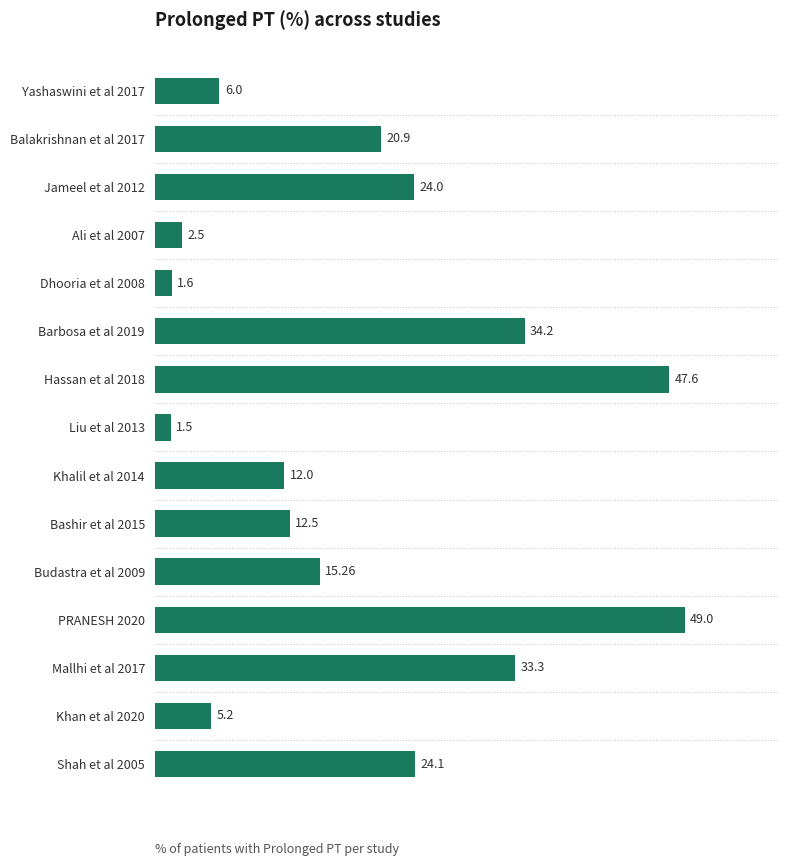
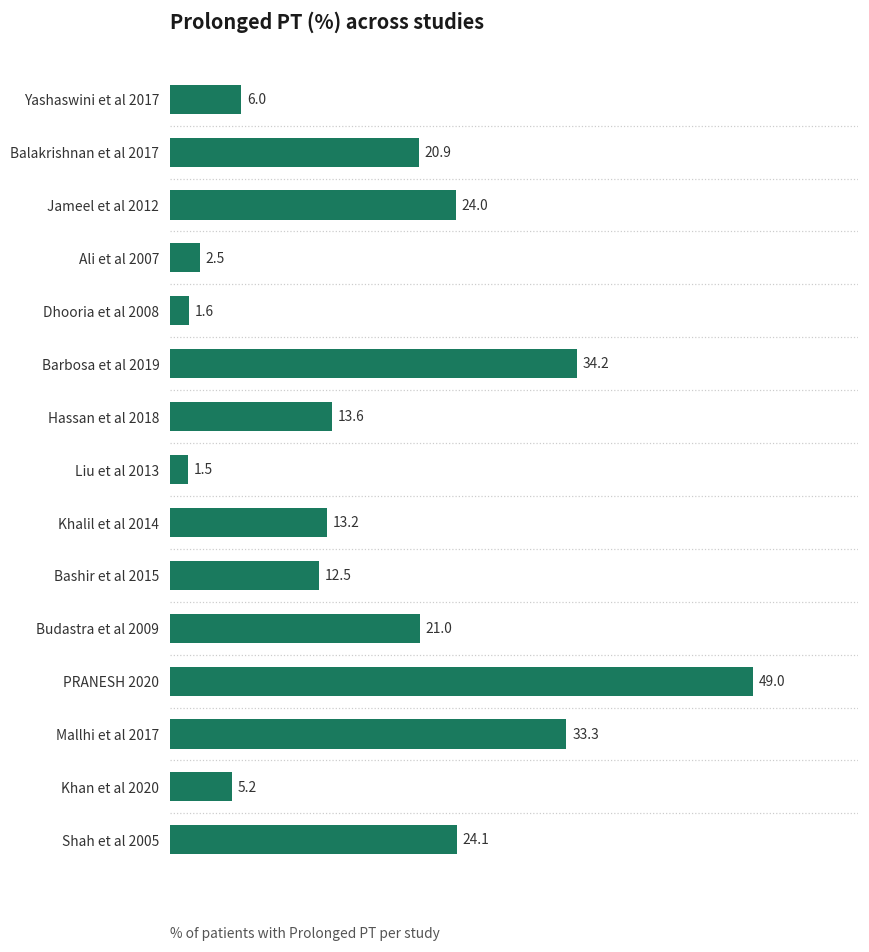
Hassan et al 2018: 47.6 -> 13.6
Khalil et al 2014: 12.0 -> 13.2
Budastra et al 2009: 15.26 -> 21.0
